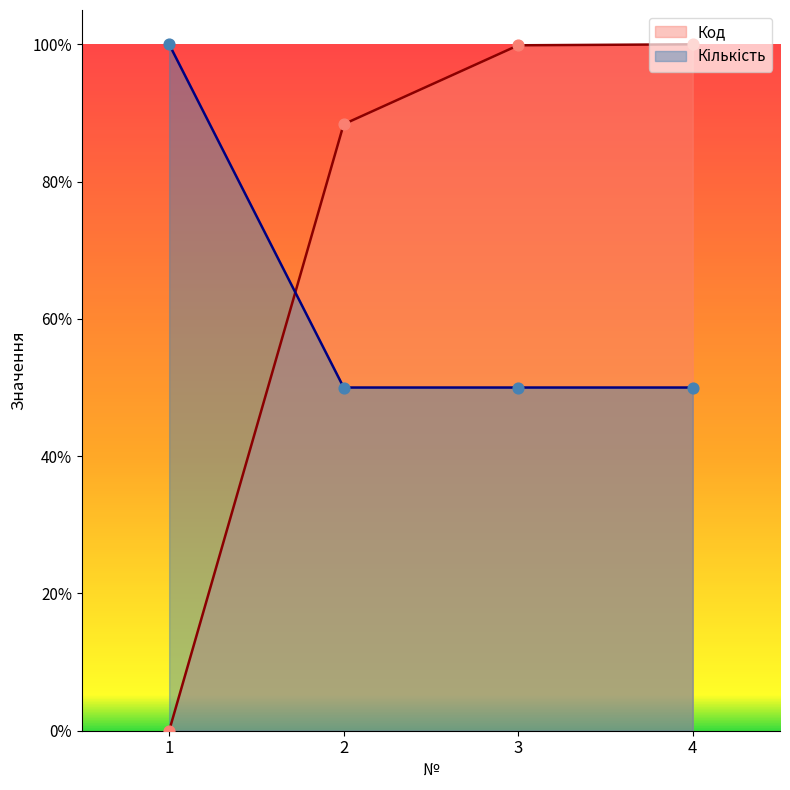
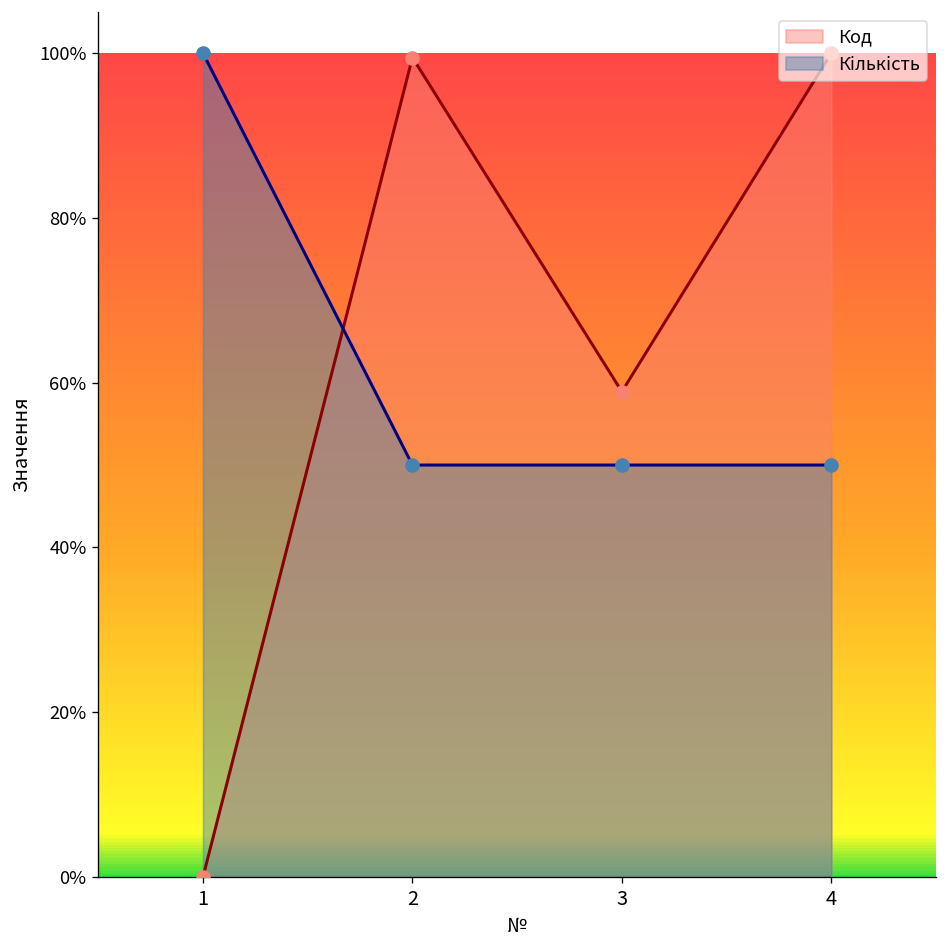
Код, 2: 88% -> 99%
Код, 3: 100% -> 59%
